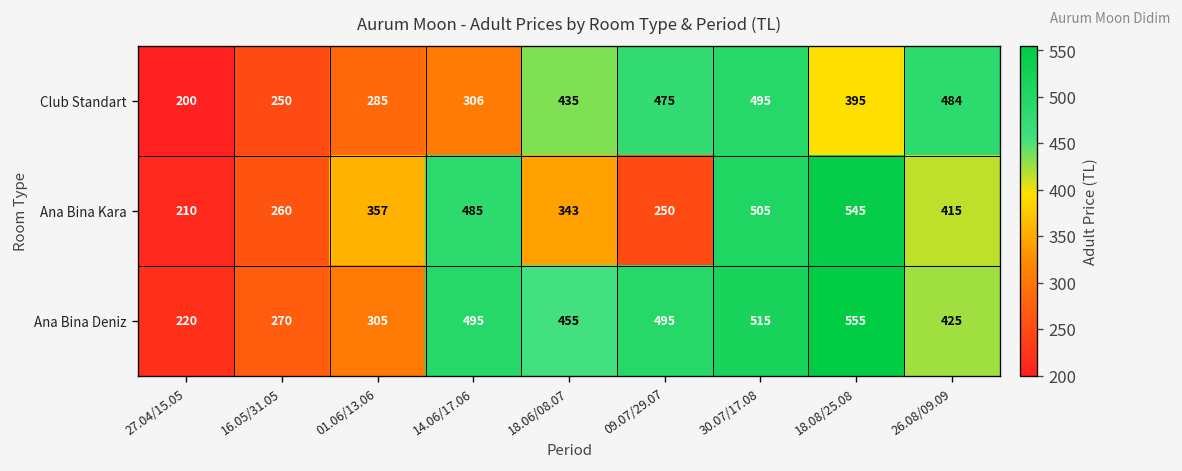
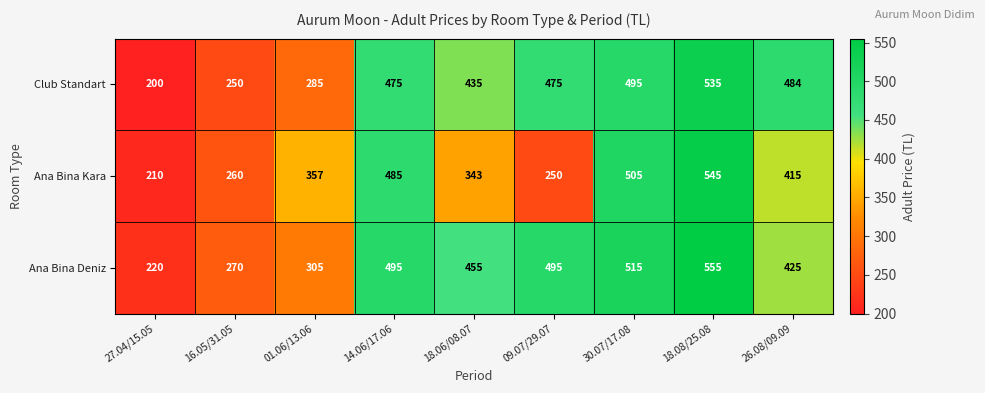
Club Standart, 14.06/17.06: 306 -> 475
Club Standart, 18.08/25.08: 395 -> 535
